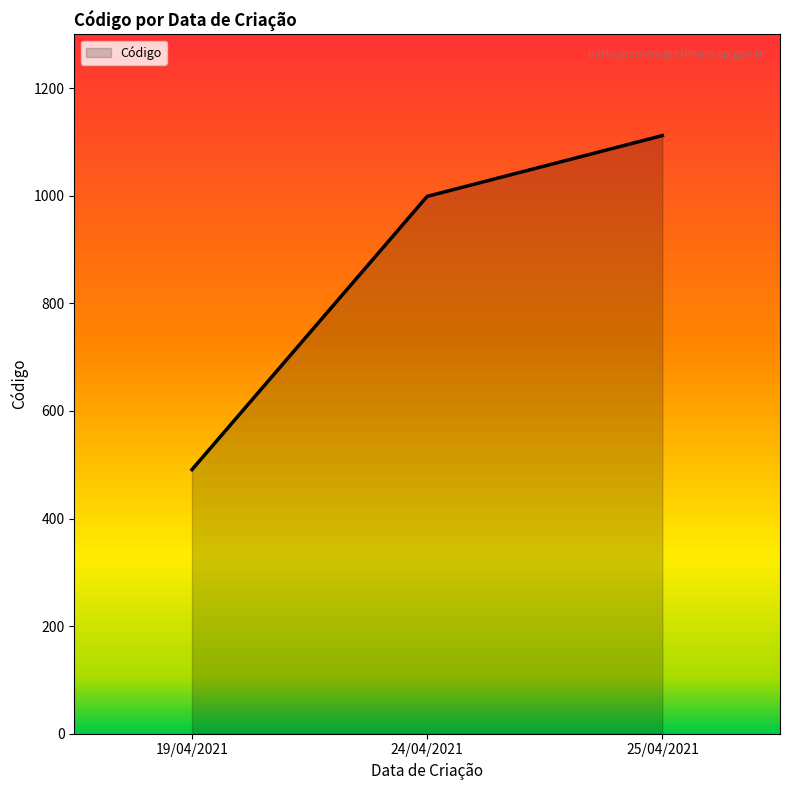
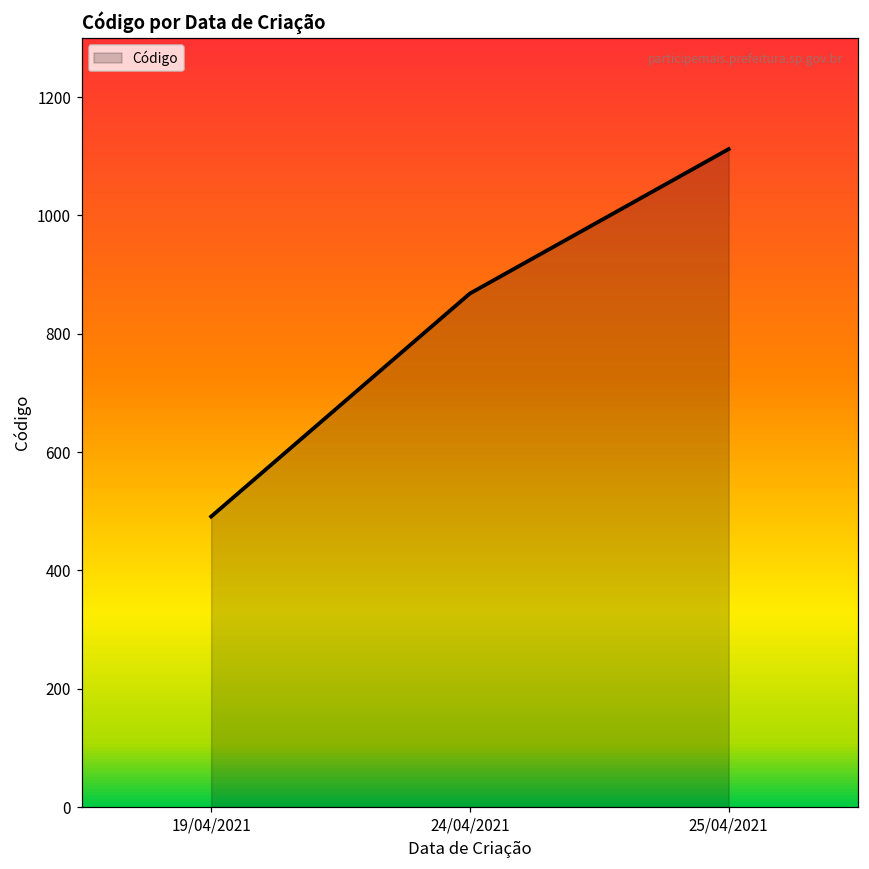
24/04/2021: 1000 -> 870
